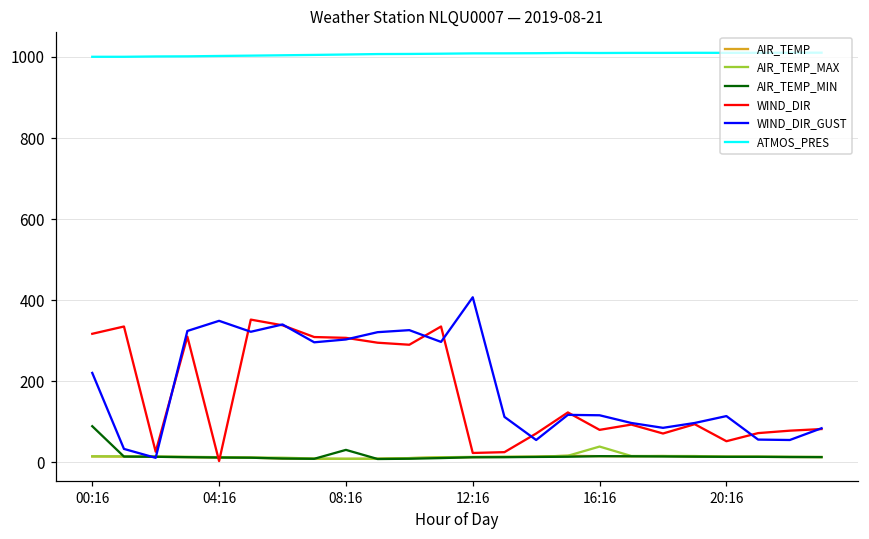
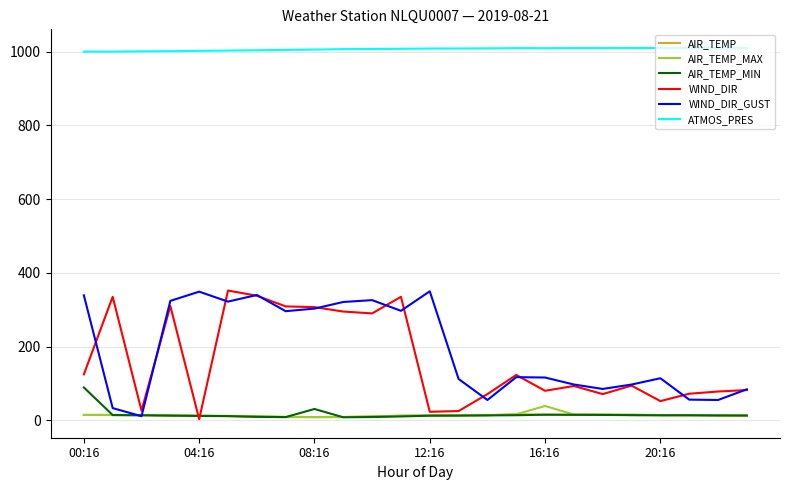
WIND_DIR, 00:16: 320 -> 120
WIND_DIR_GUST, 00:16: 220 -> 340
WIND_DIR_GUST, 12:16: 410 -> 350
